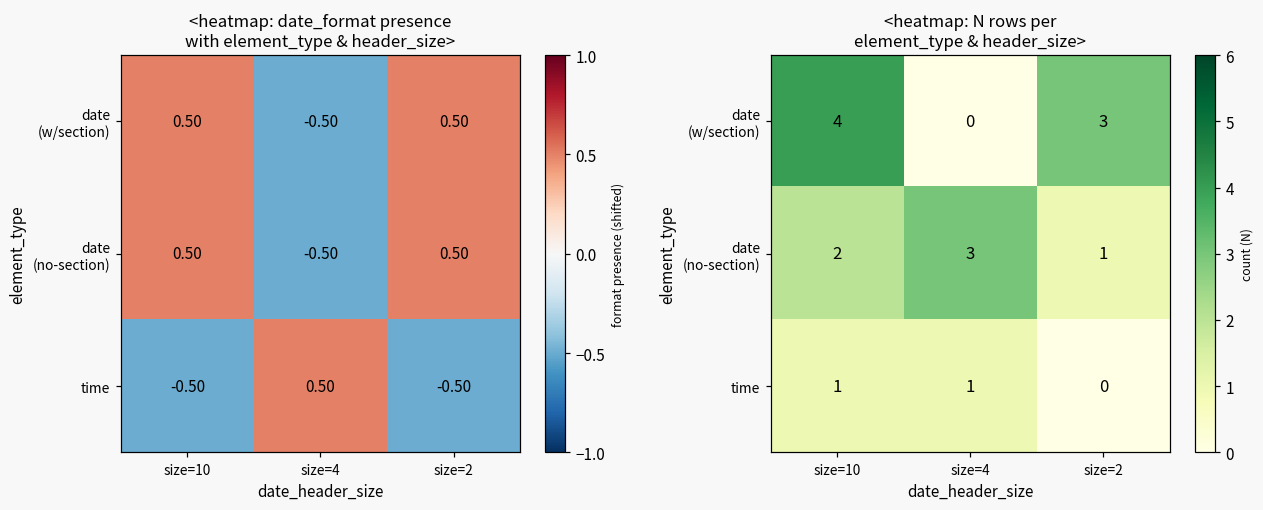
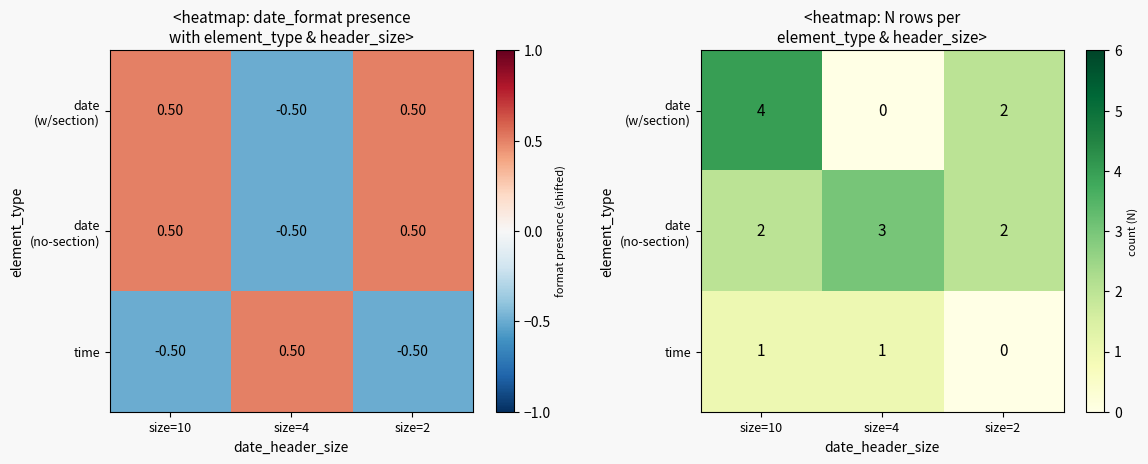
<heatmap: N rows per element_type & header_size>, date (w/section), size=2: 3 -> 2
<heatmap: N rows per element_type & header_size>, date (no-section), size=2: 1 -> 2
